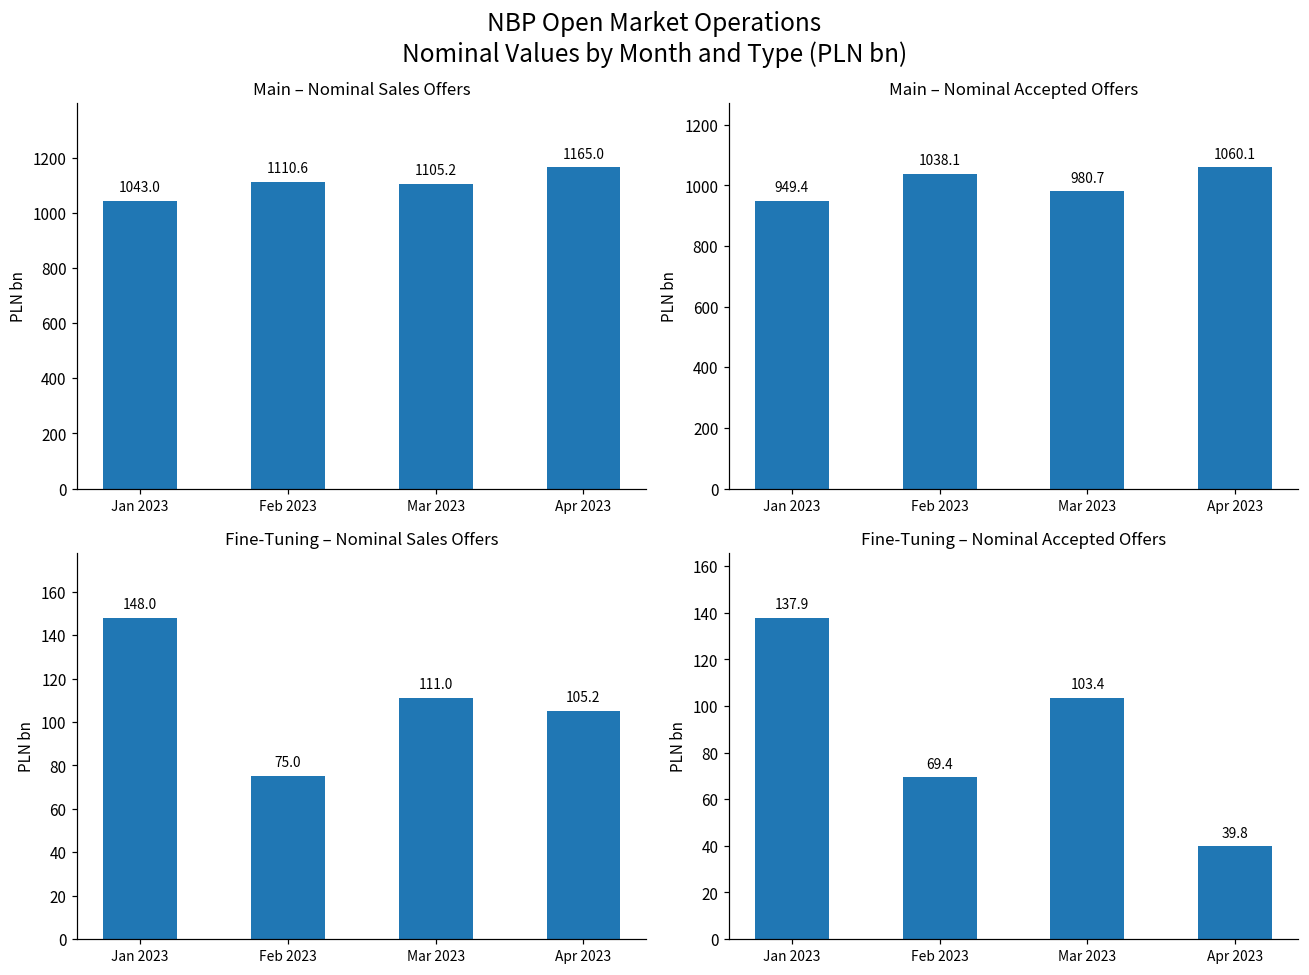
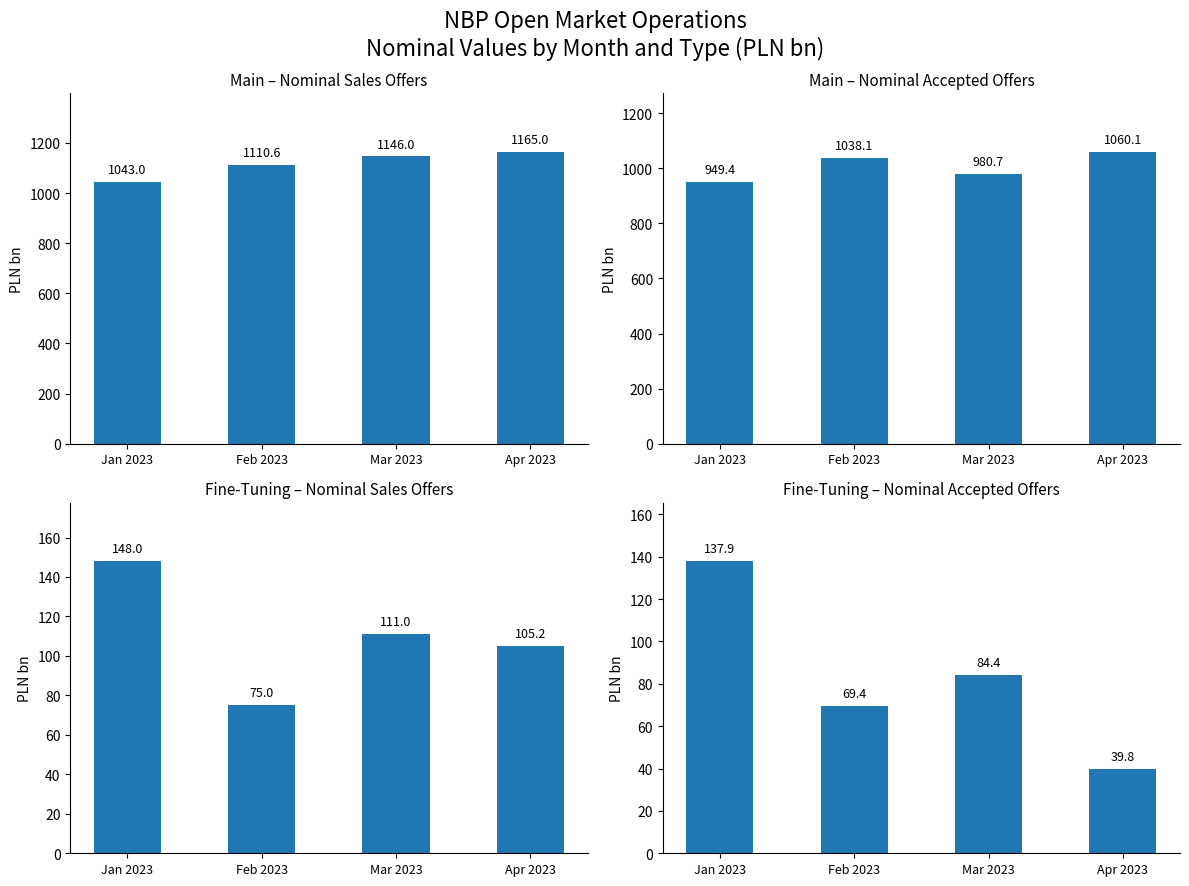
Main – Nominal Sales Offers, Mar 2023: 1105.2 -> 1146.0
Fine-Tuning – Nominal Accepted Offers, Mar 2023: 103.4 -> 84.4
